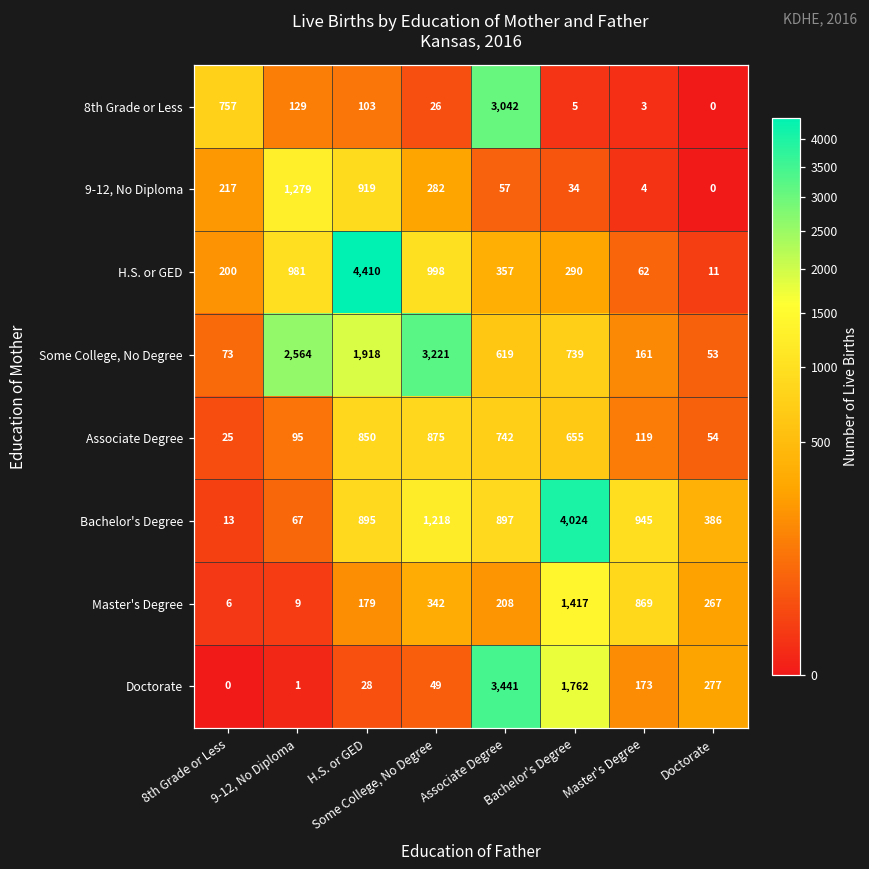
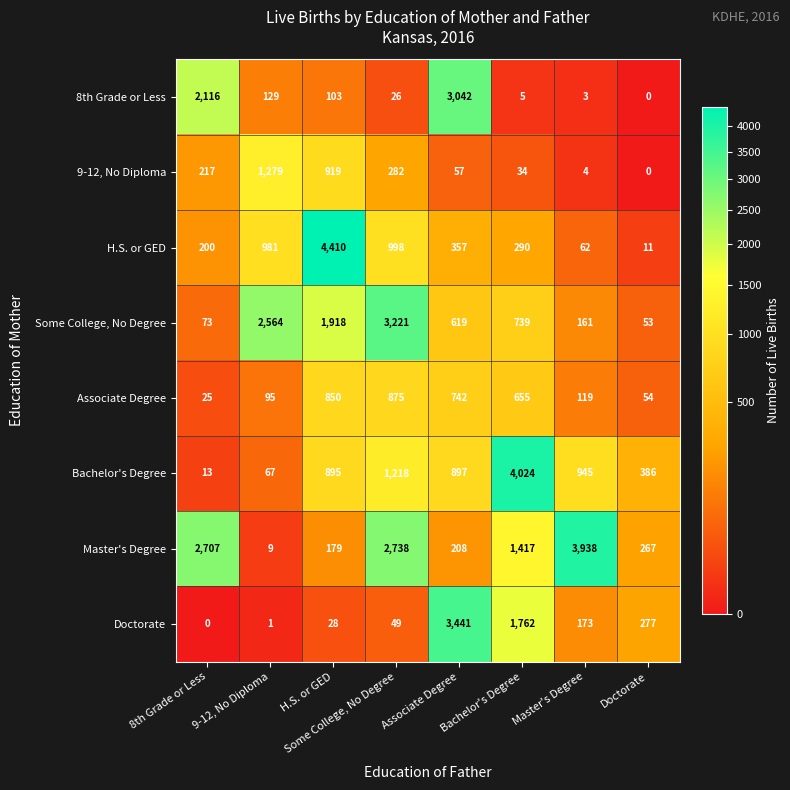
8th Grade or Less, 8th Grade or Less: 757 -> 2,116
Master's Degree, 8th Grade or Less: 6 -> 2,707
Master's Degree, Some College, No Degree: 342 -> 2,738
Master's Degree, Master's Degree: 869 -> 3,938
